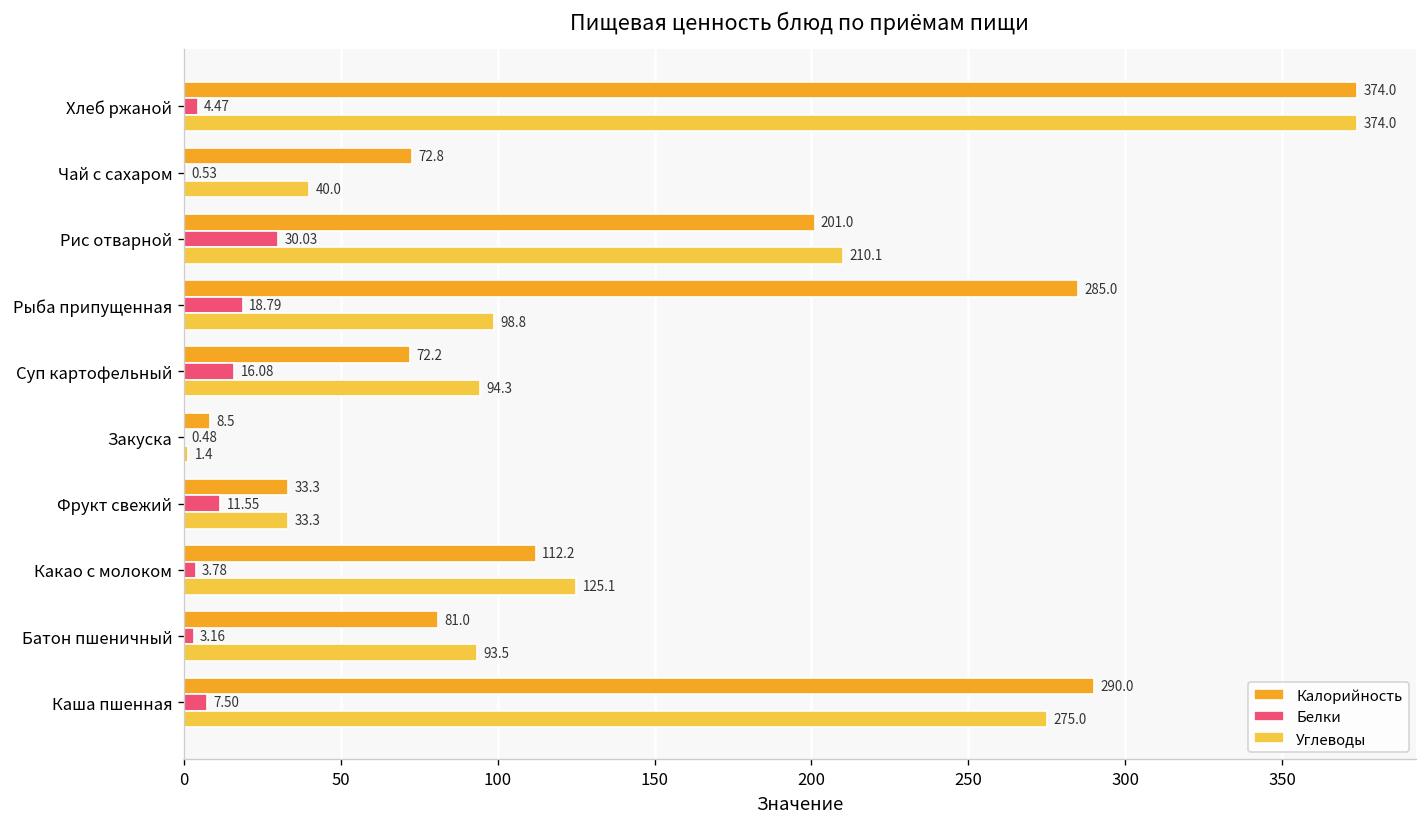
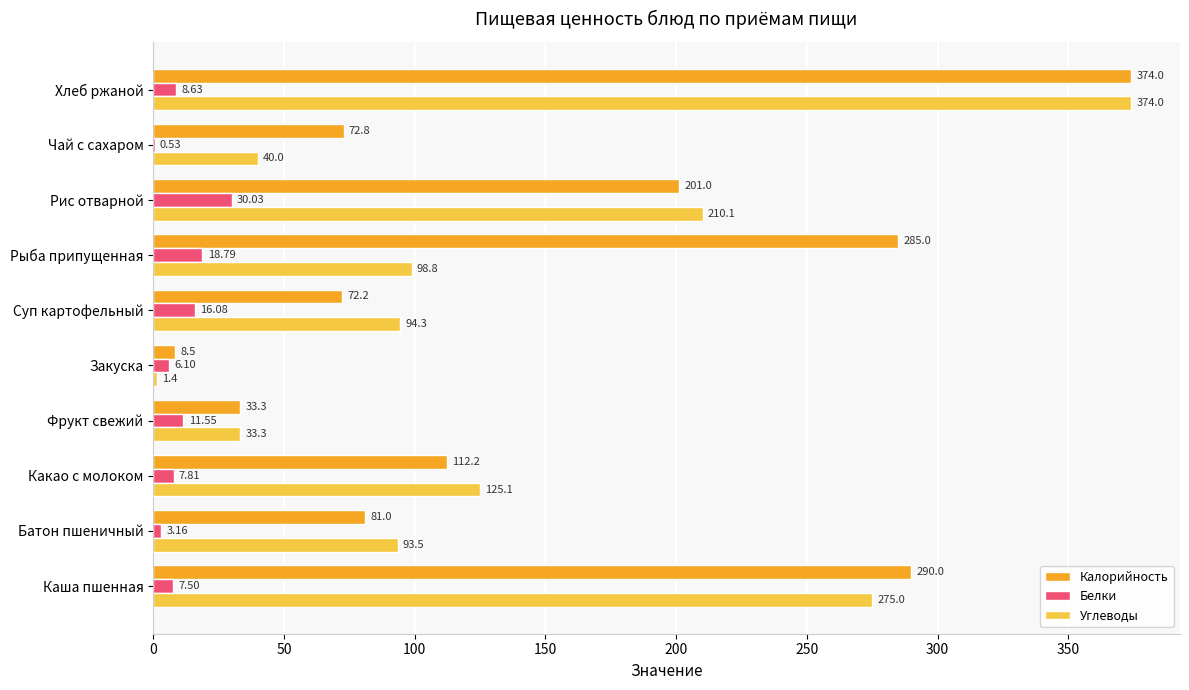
Белки, Хлеб ржаной: 4.47 -> 8.63
Белки, Закуска: 0.48 -> 6.10
Белки, Какао с молоком: 3.78 -> 7.81
